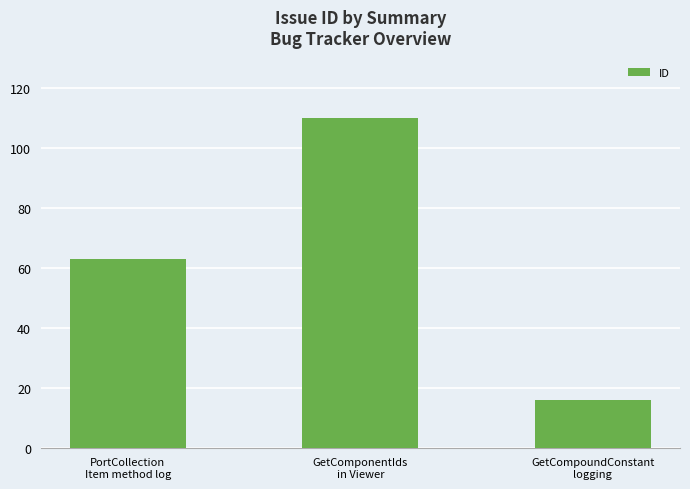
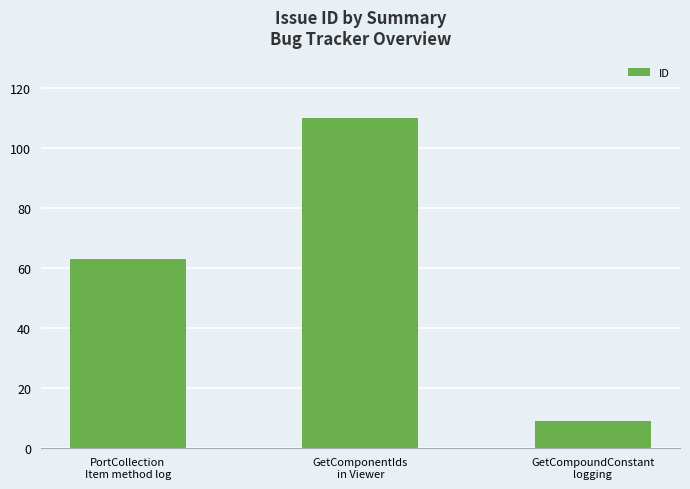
GetCompoundConstant logging: 16 -> 9
